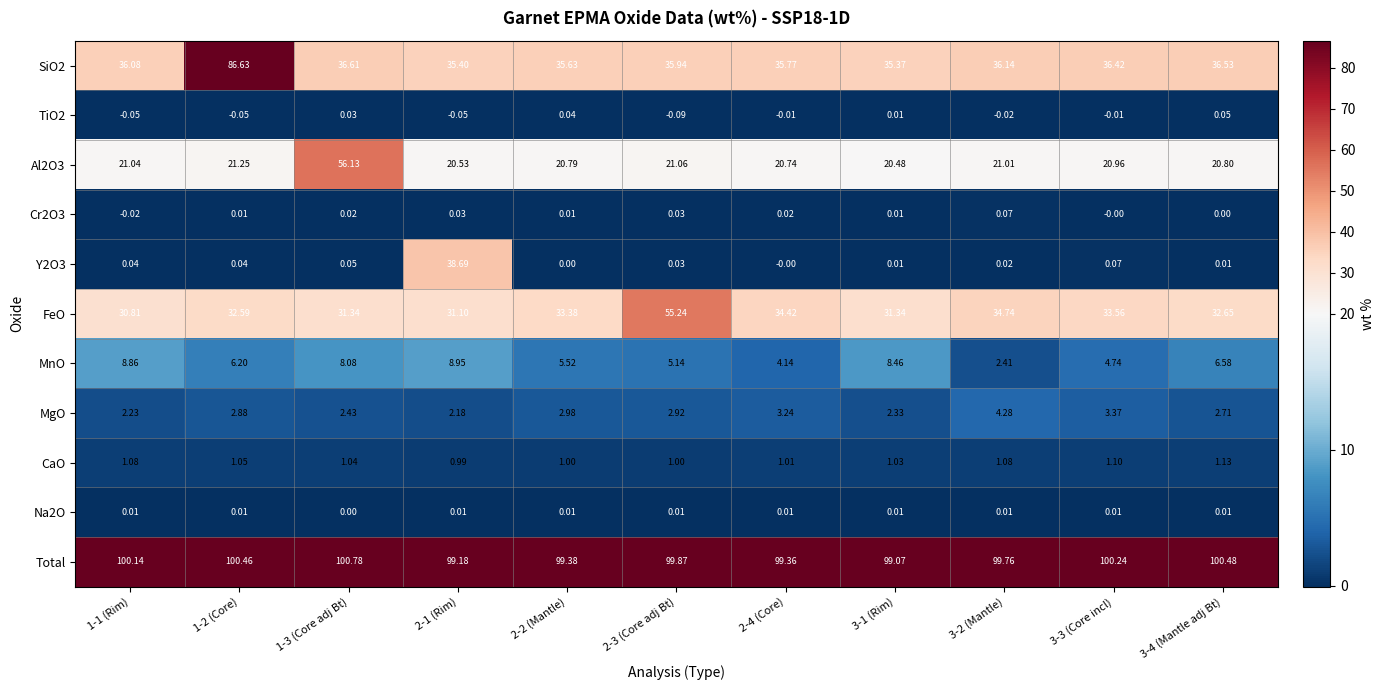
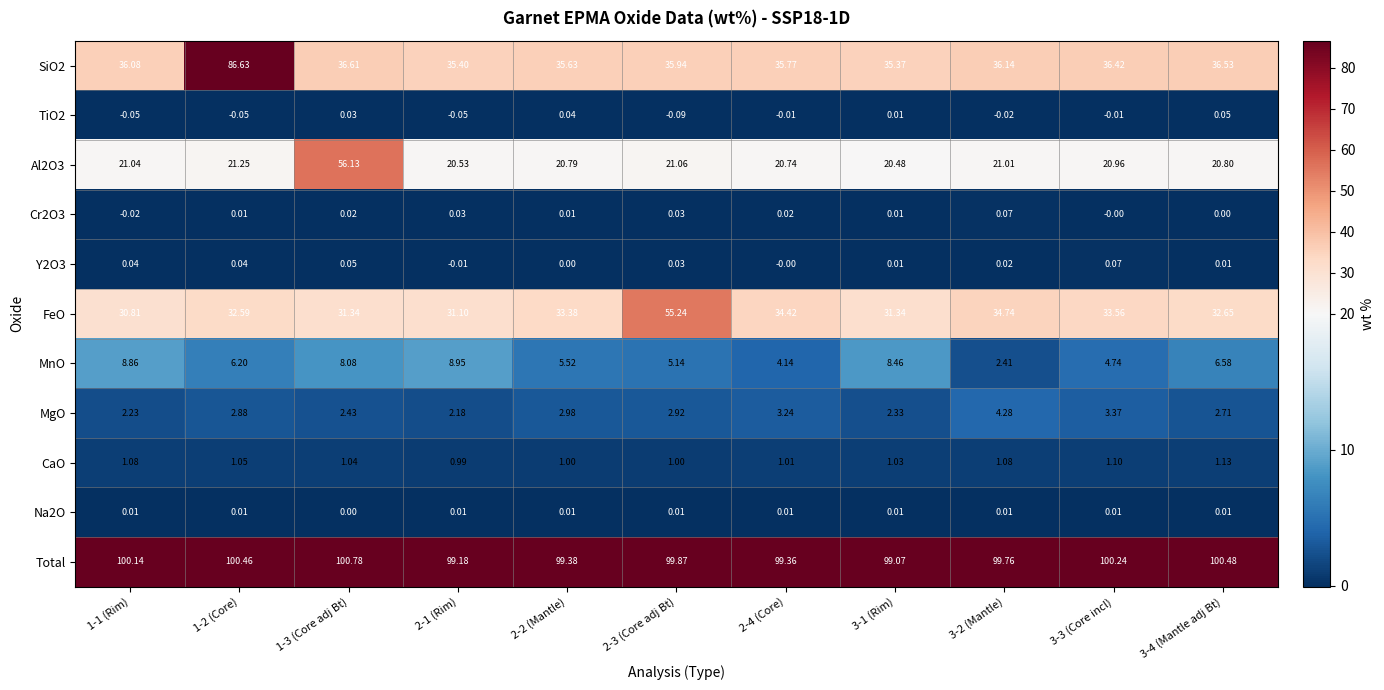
Y2O3, 2-1 (Rim): 38.69 -> -0.01
